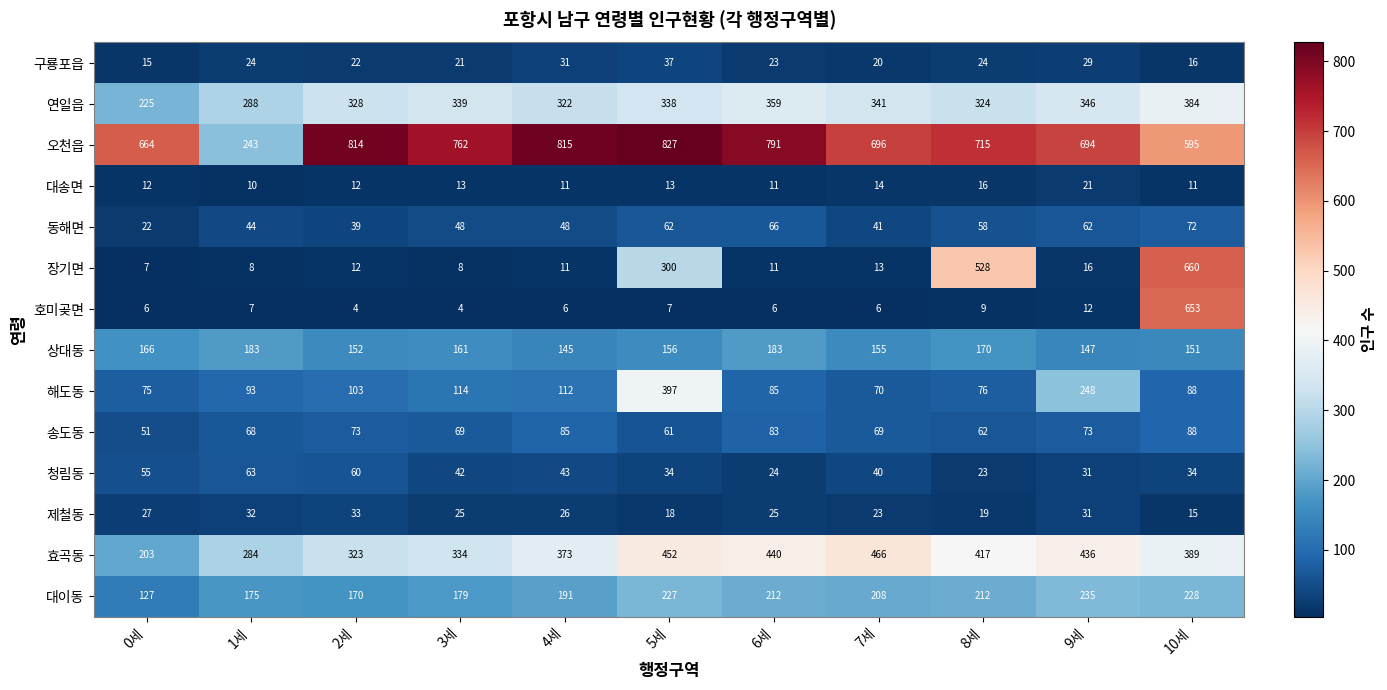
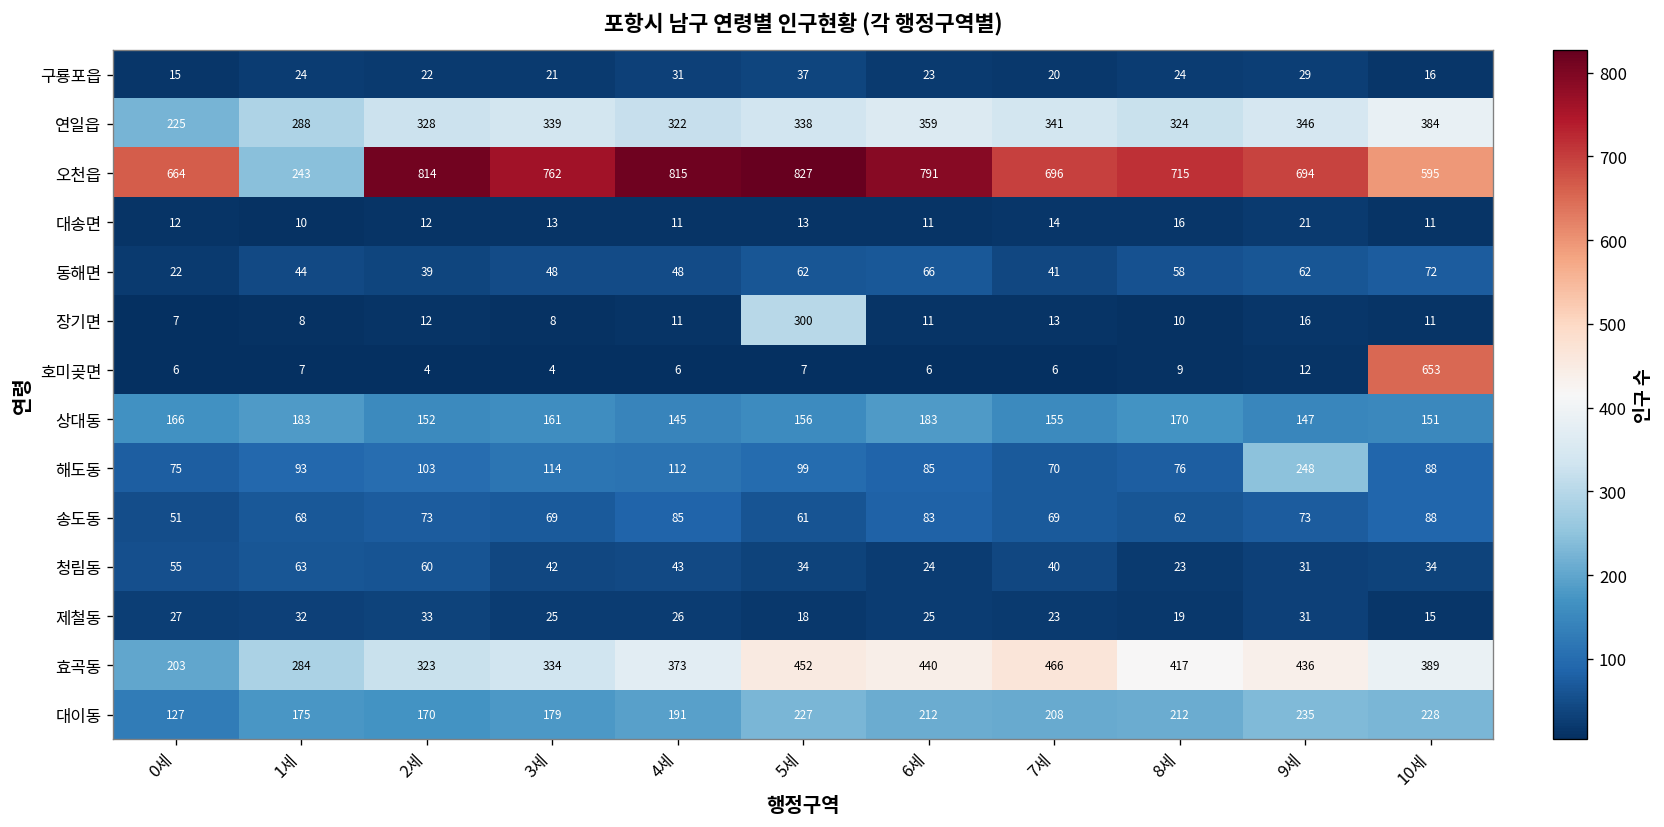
장기면, 8세: 528 -> 10
장기면, 10세: 660 -> 11
해도동, 5세: 397 -> 99
